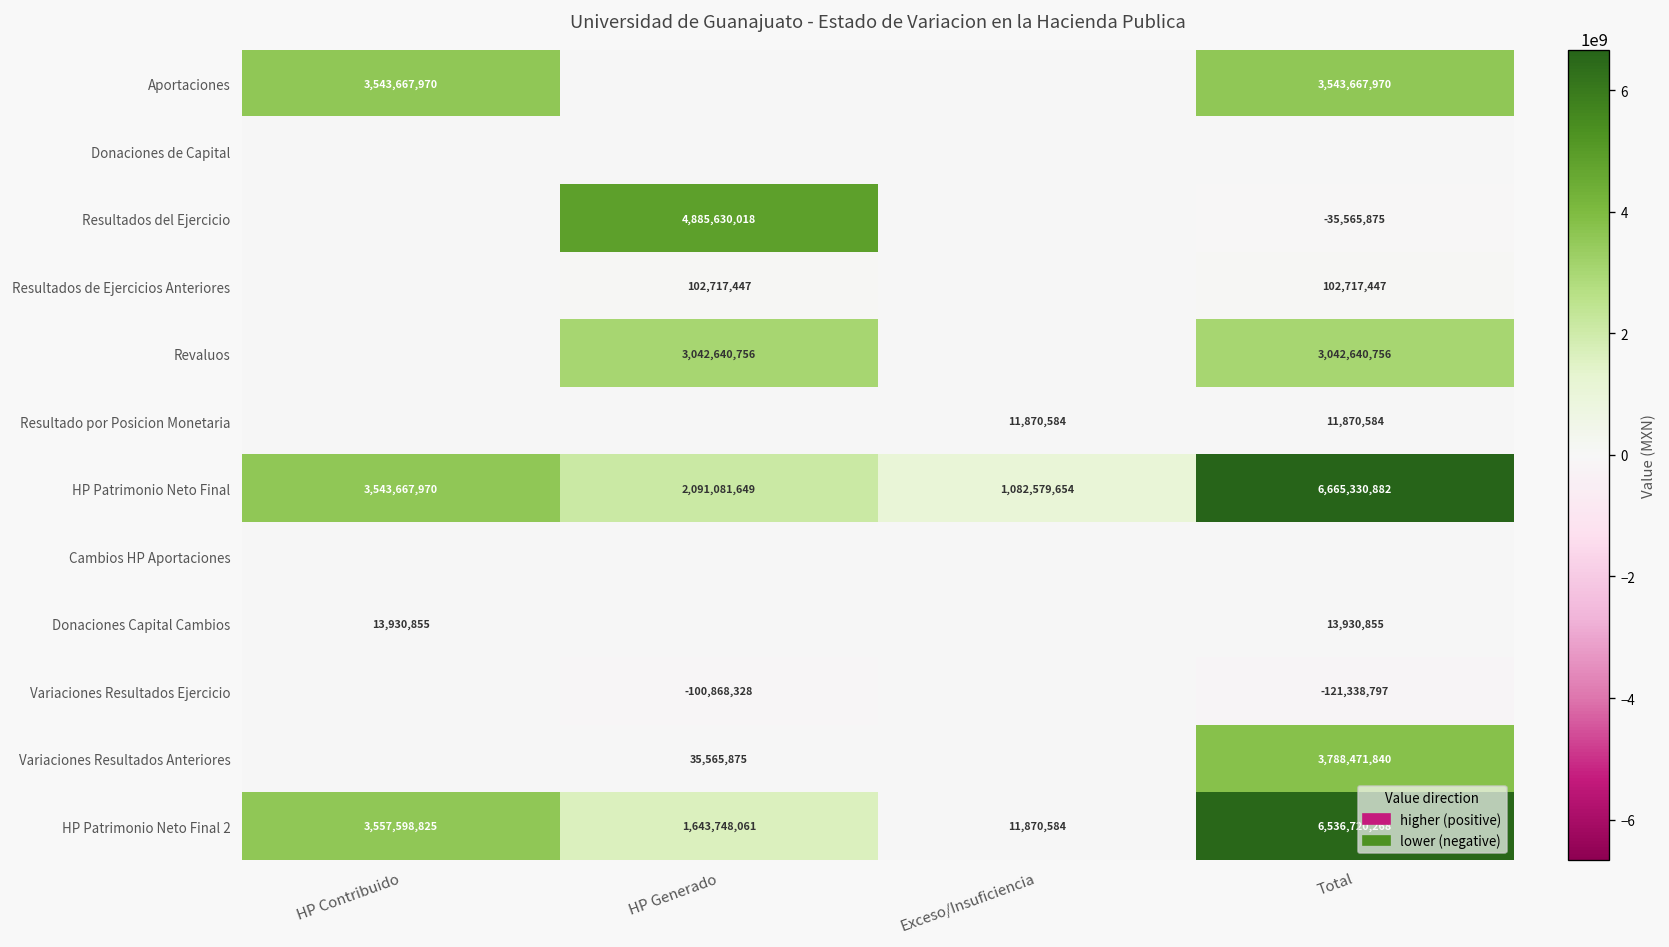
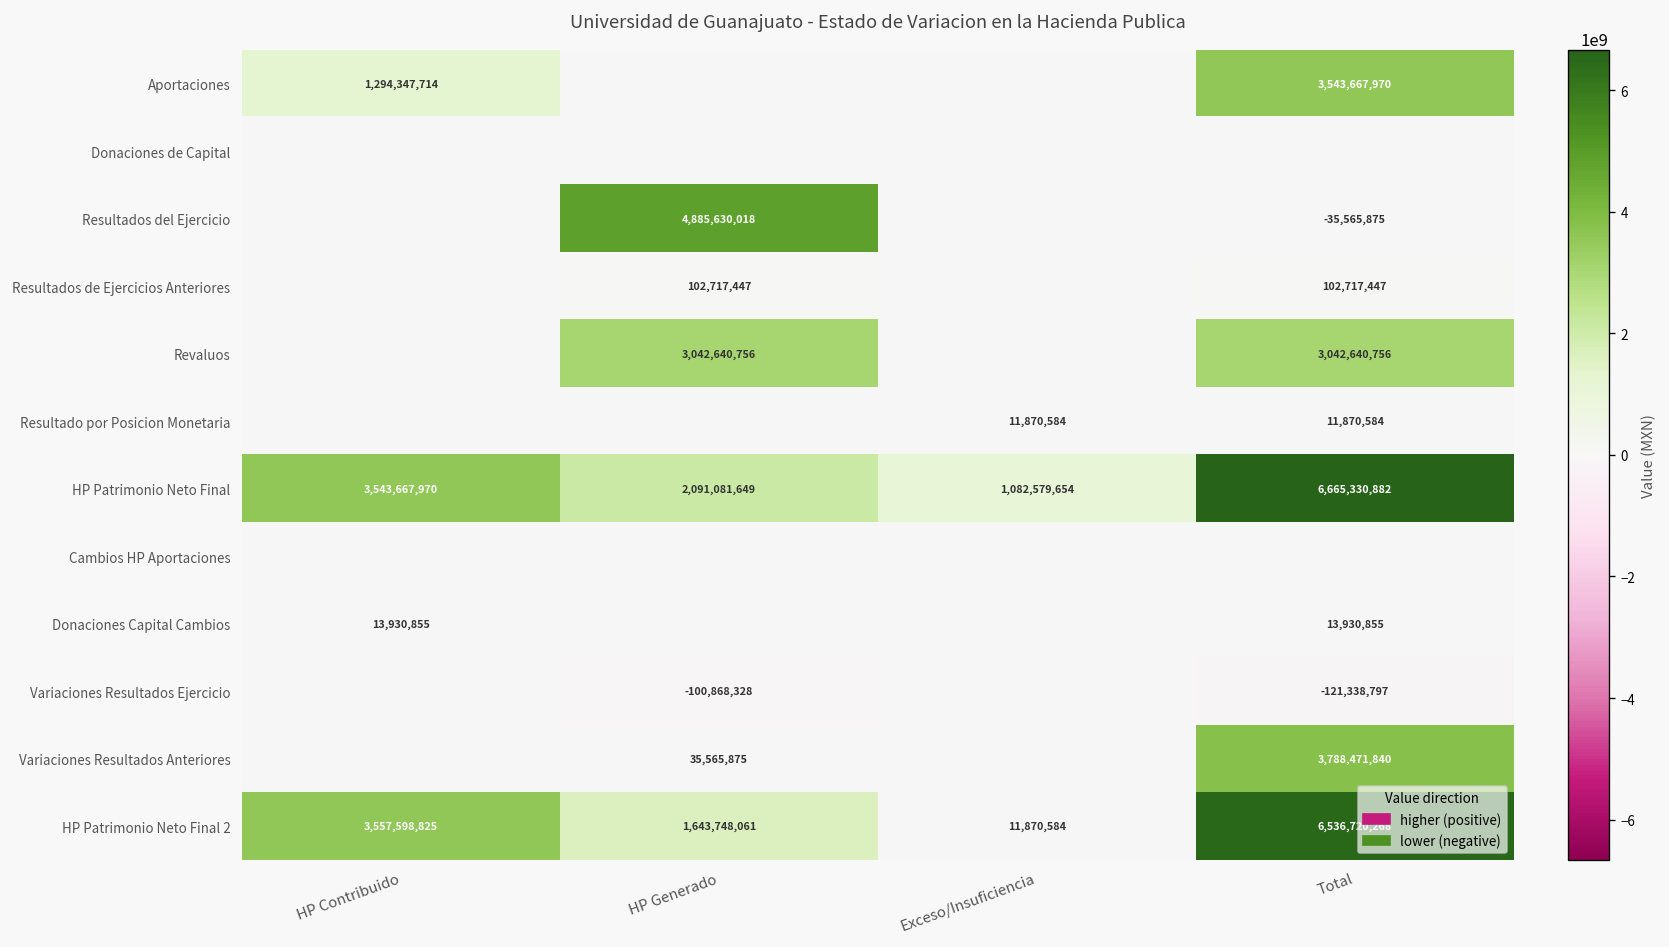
Aportaciones, HP Contribuido: 3,543,667,970 -> 1,294,347,714
